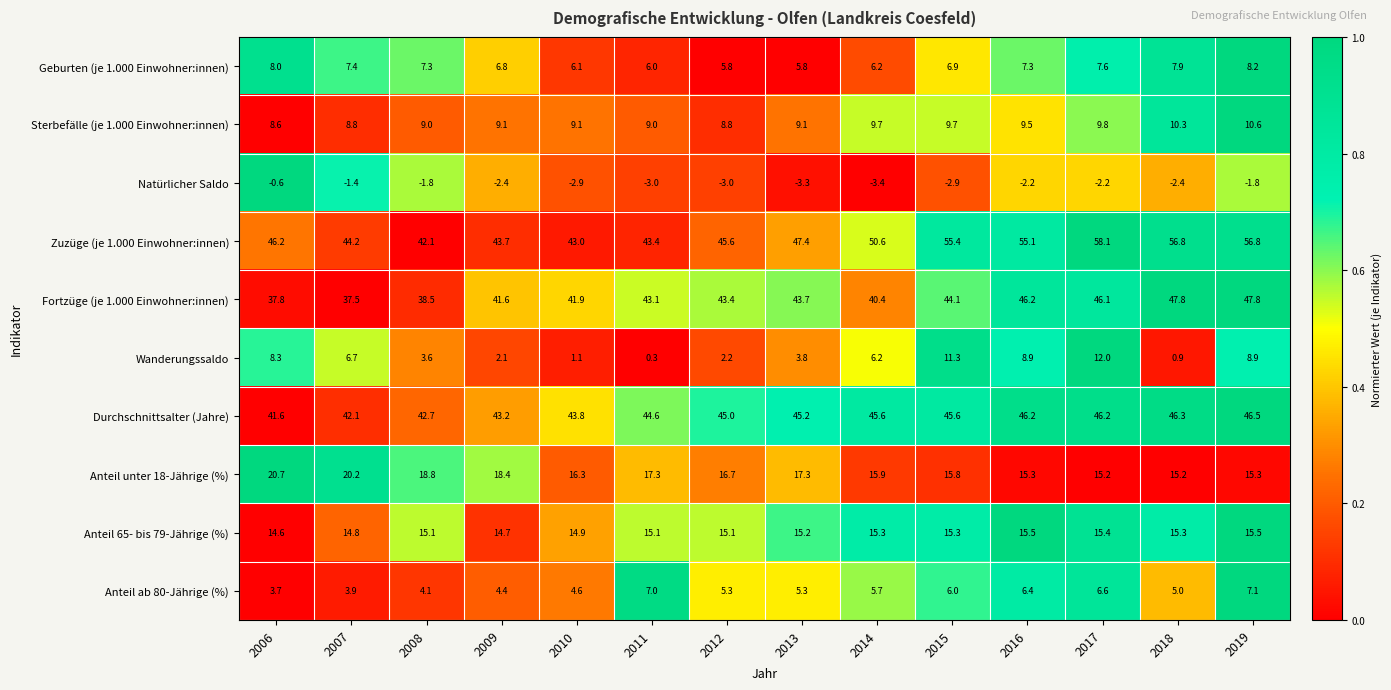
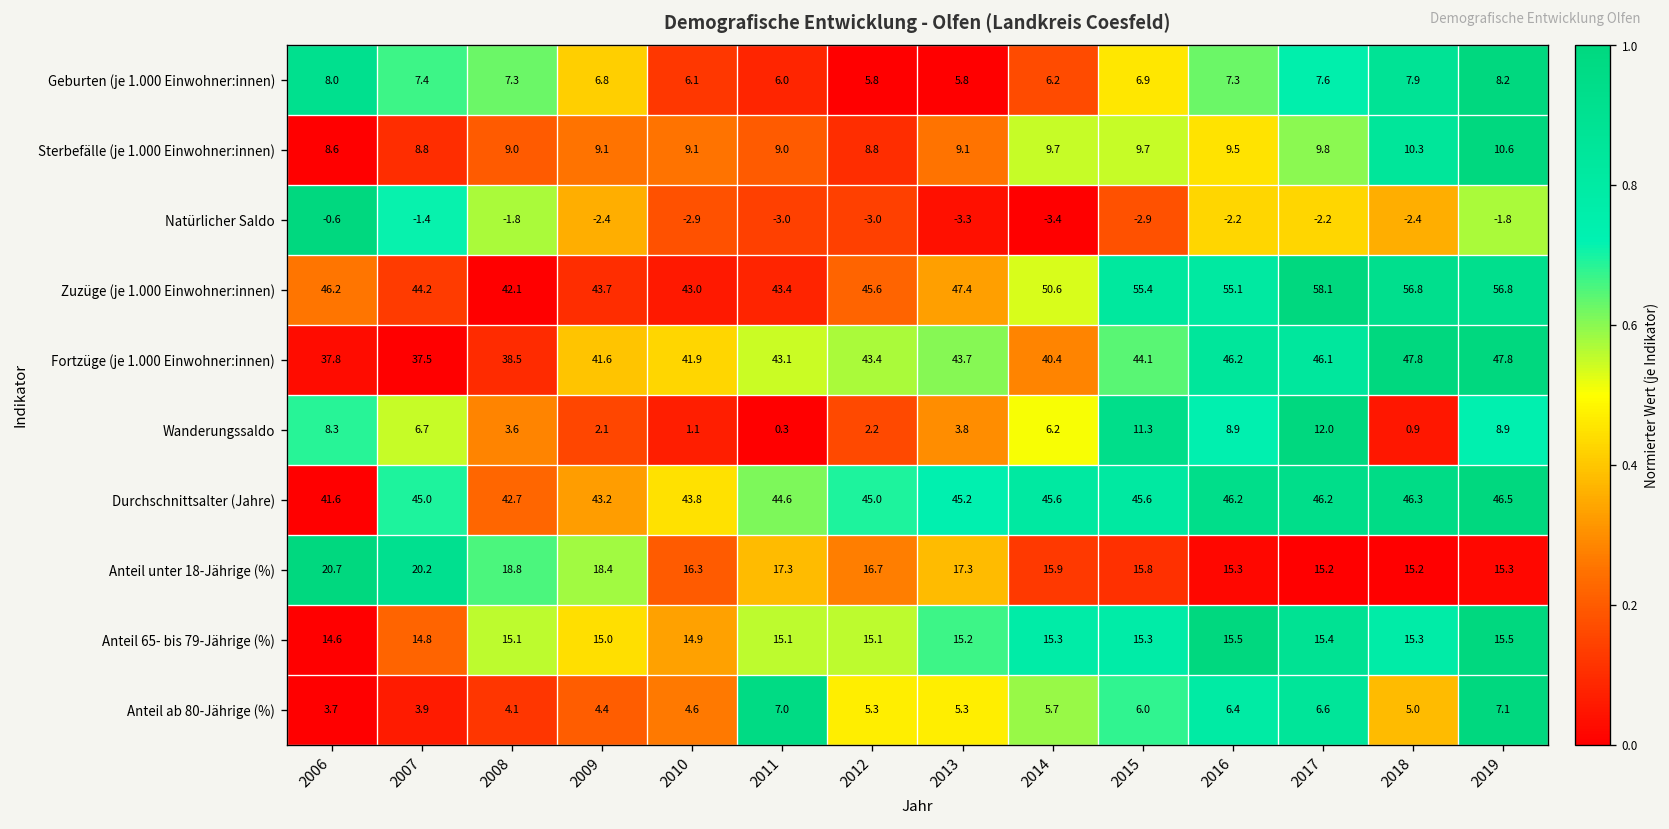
Durchschnittsalter (Jahre), 2007: 42.1 -> 45.0
Anteil 65- bis 79-Jährige (%), 2009: 14.7 -> 15.0
